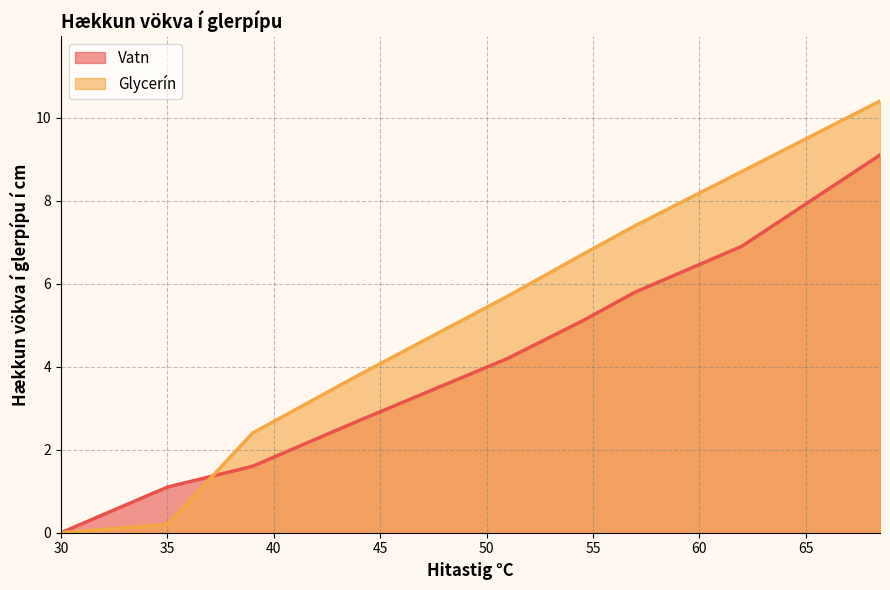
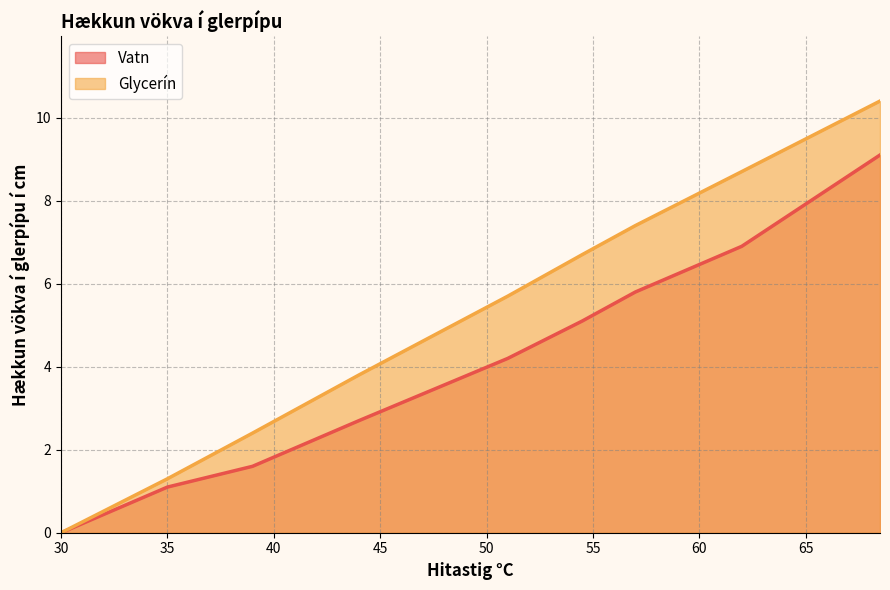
Glycerín, 35: 0.2 -> 1.3
